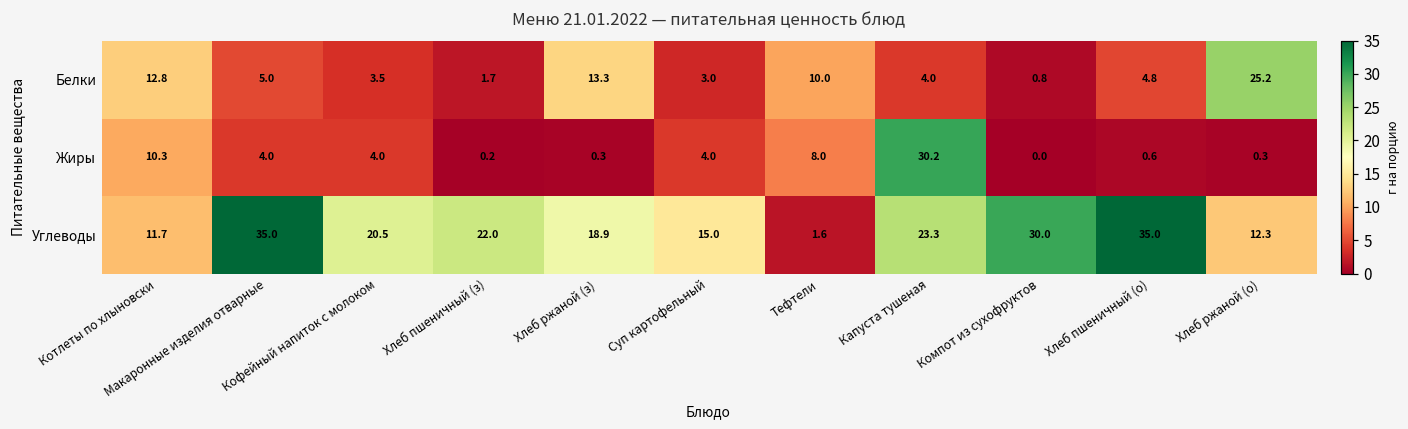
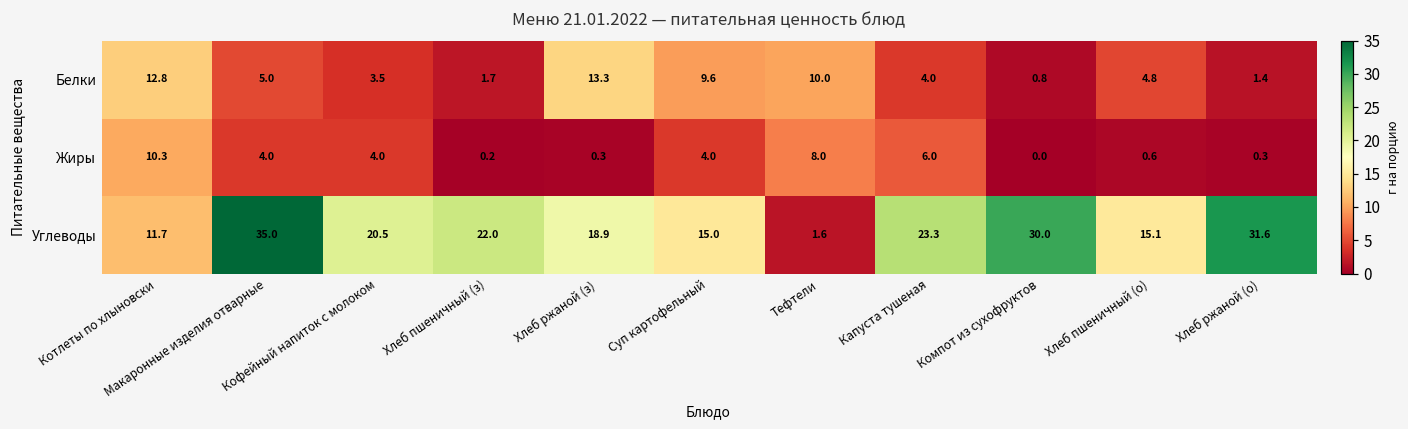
Белки, Суп картофельный: 3.0 -> 9.6
Белки, Хлеб ржаной (о): 25.2 -> 1.4
Жиры, Капуста тушеная: 30.2 -> 6.0
Углеводы, Хлеб пшеничный (о): 35.0 -> 15.1
Углеводы, Хлеб ржаной (о): 12.3 -> 31.6
